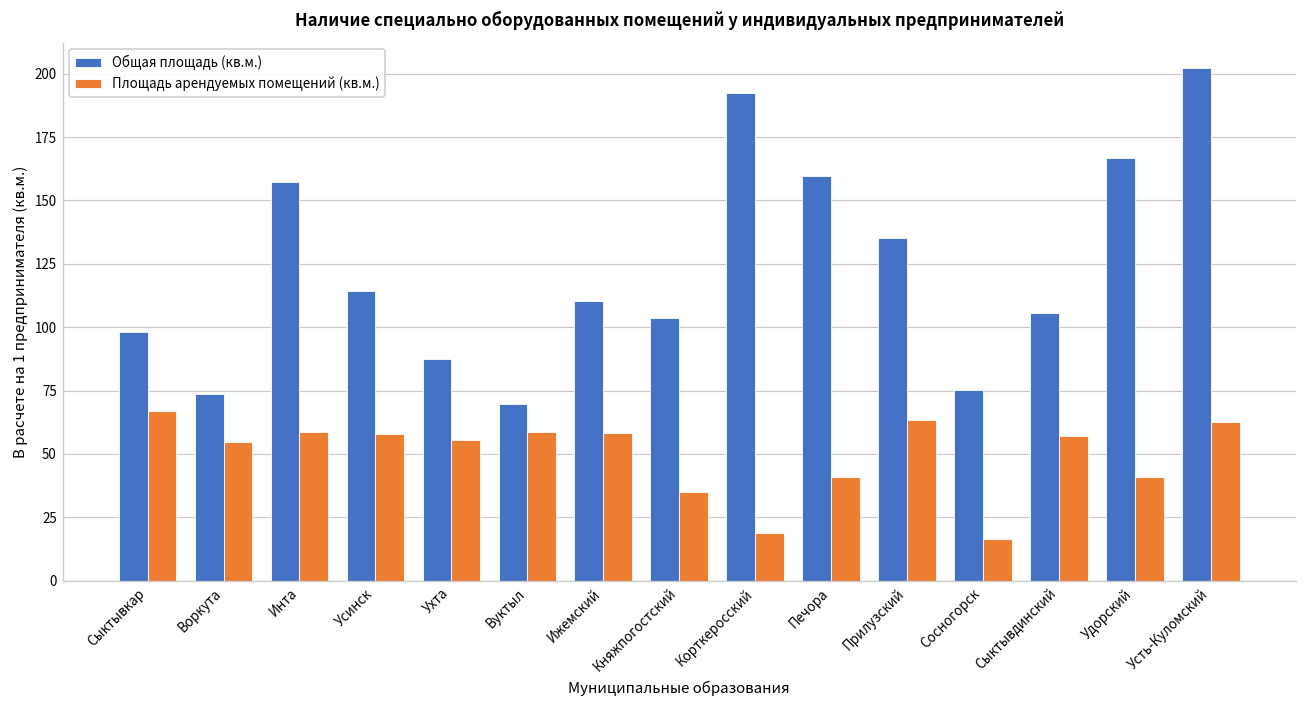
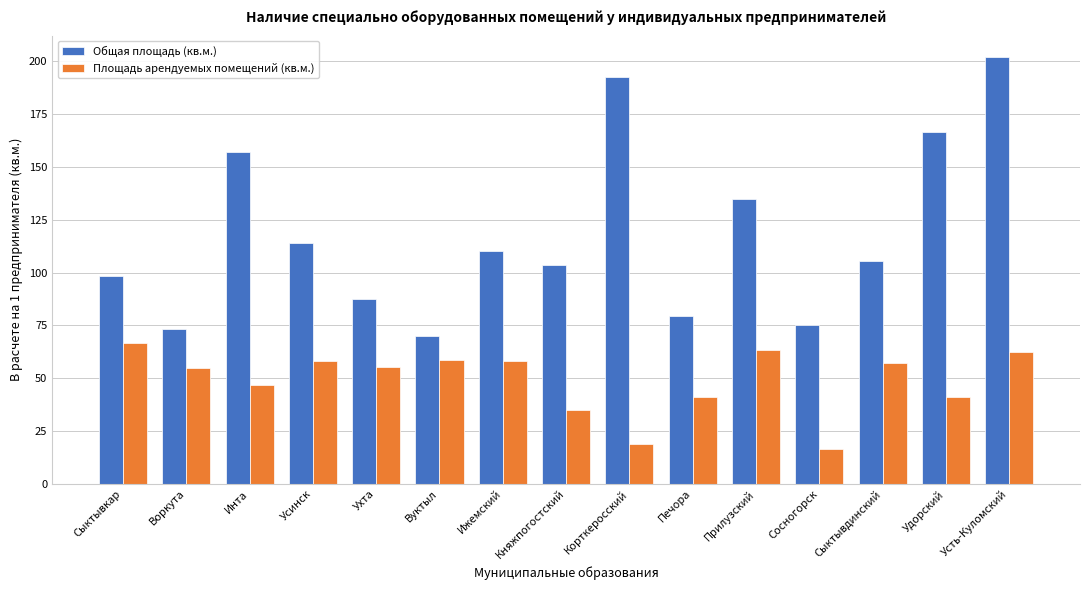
Площадь арендуемых помещений (кв.м.), Инта: 59 -> 47
Общая площадь (кв.м.), Печора: 160 -> 80
